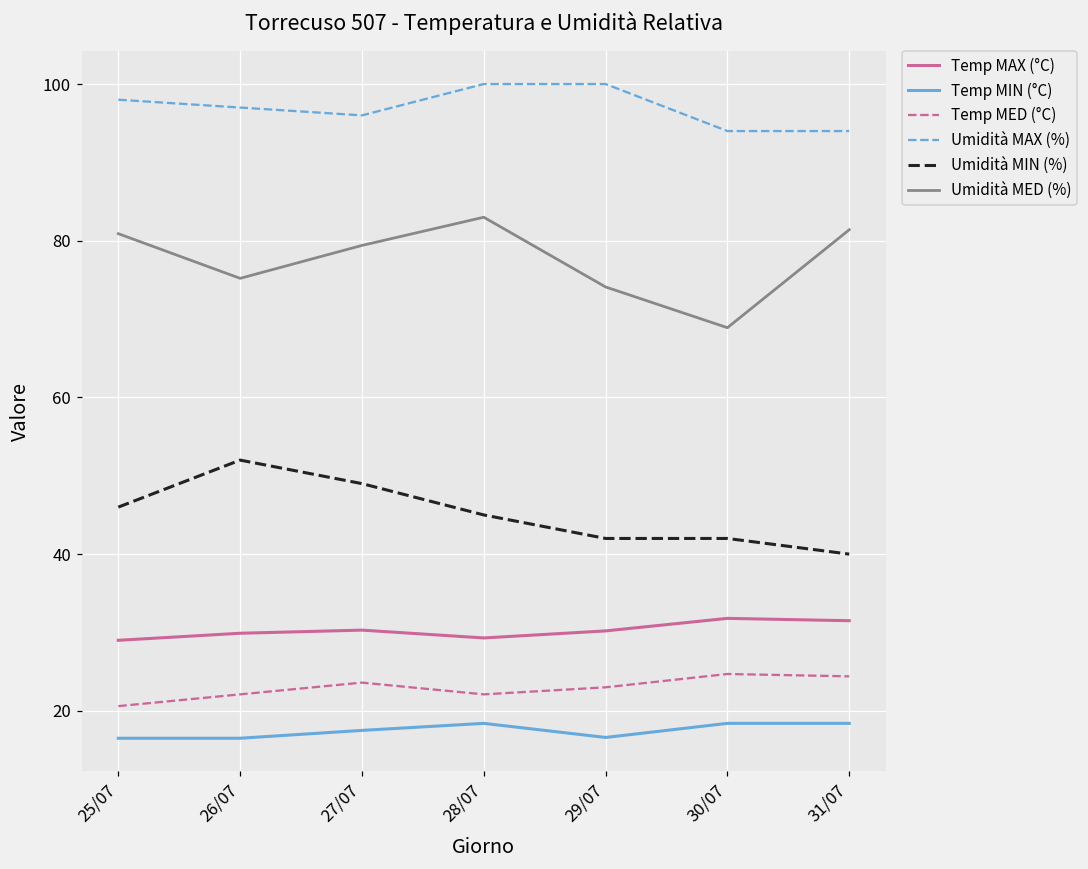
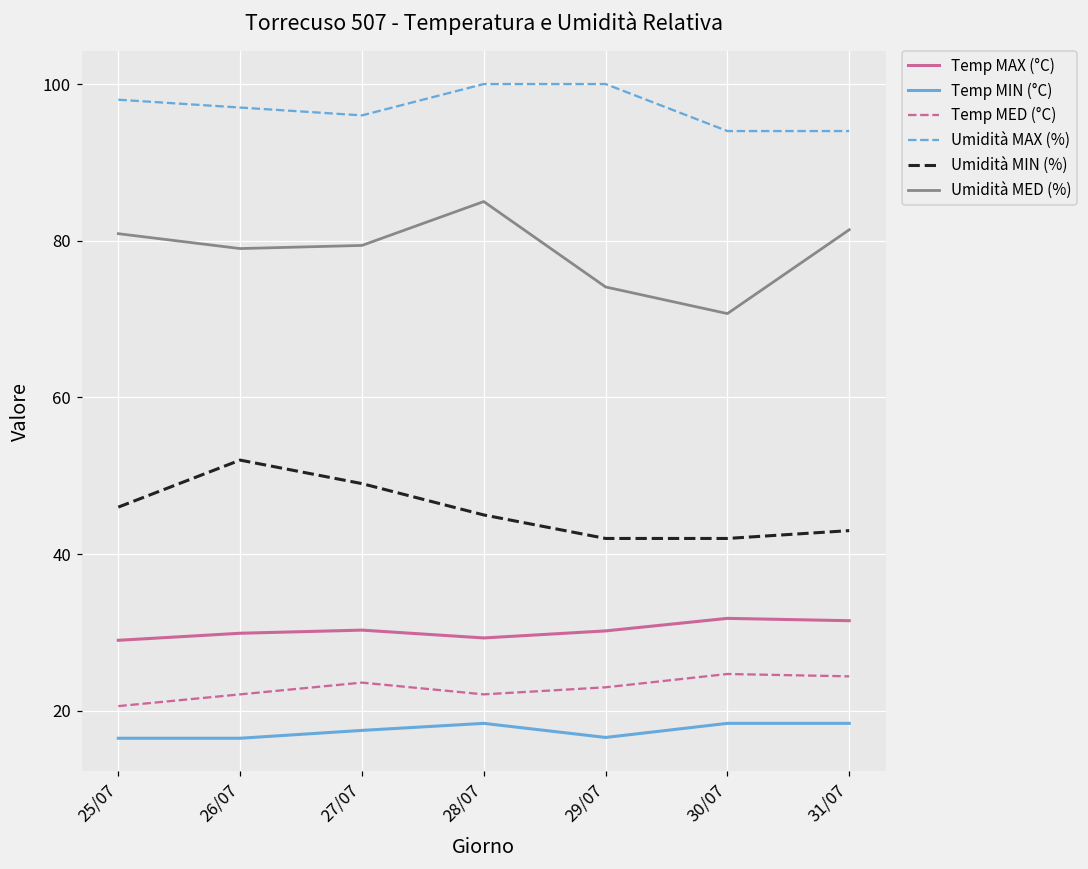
Umidità MED (%), 26/07: 75 -> 79
Umidità MED (%), 28/07: 83 -> 85
Umidità MED (%), 30/07: 69 -> 71
Umidità MIN (%), 31/07: 40 -> 43
